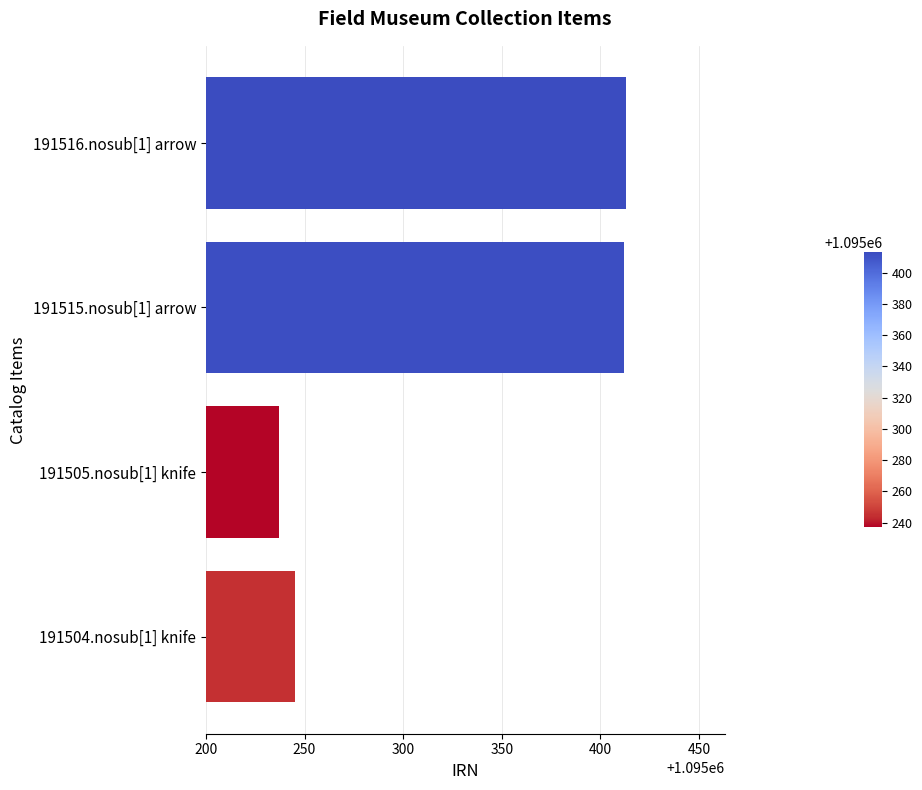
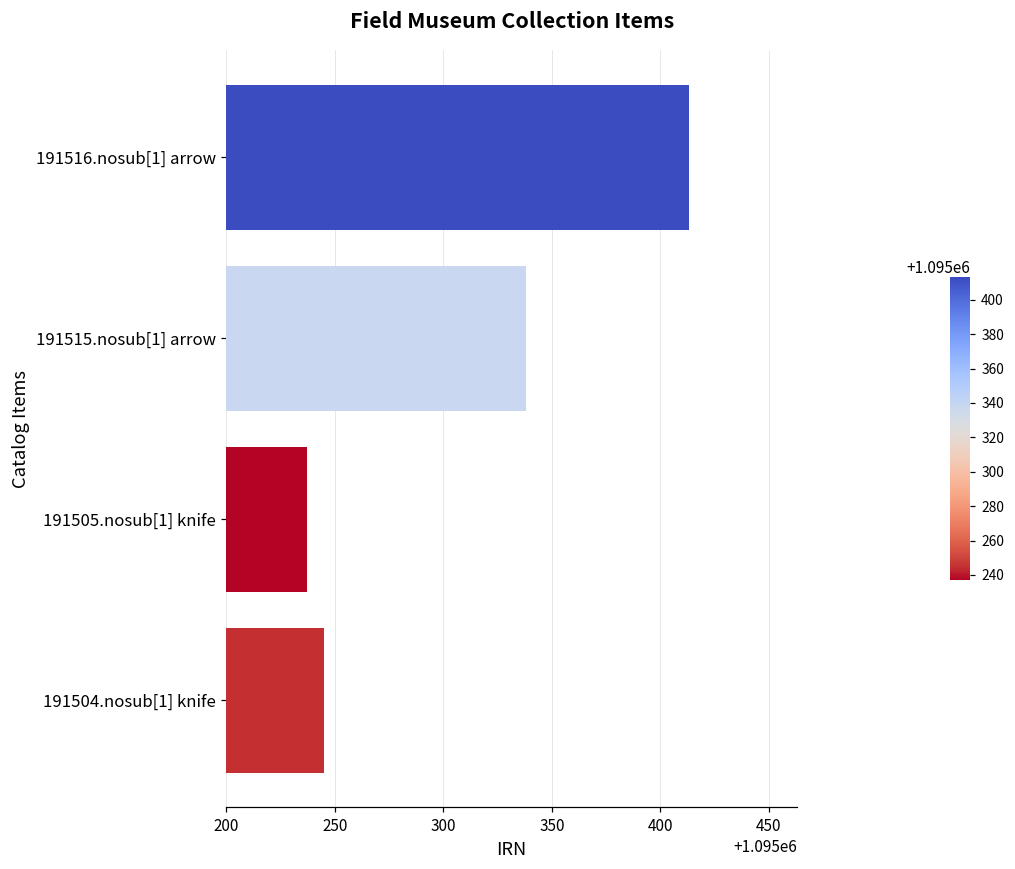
191515.nosub[1] arrow: 1095412 -> 1095338
